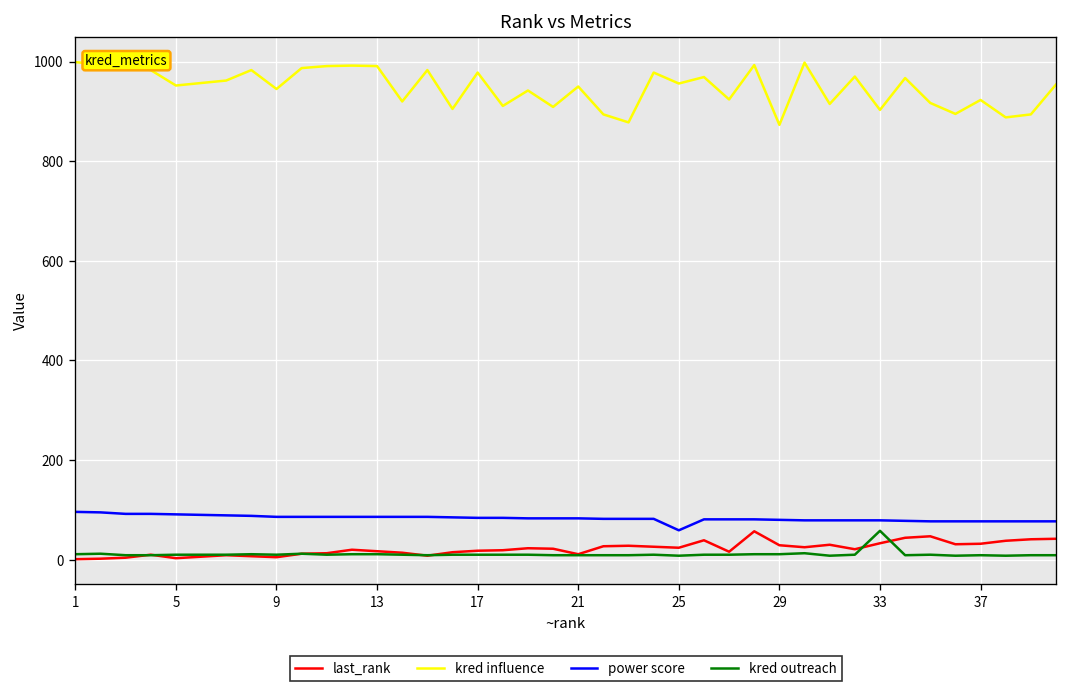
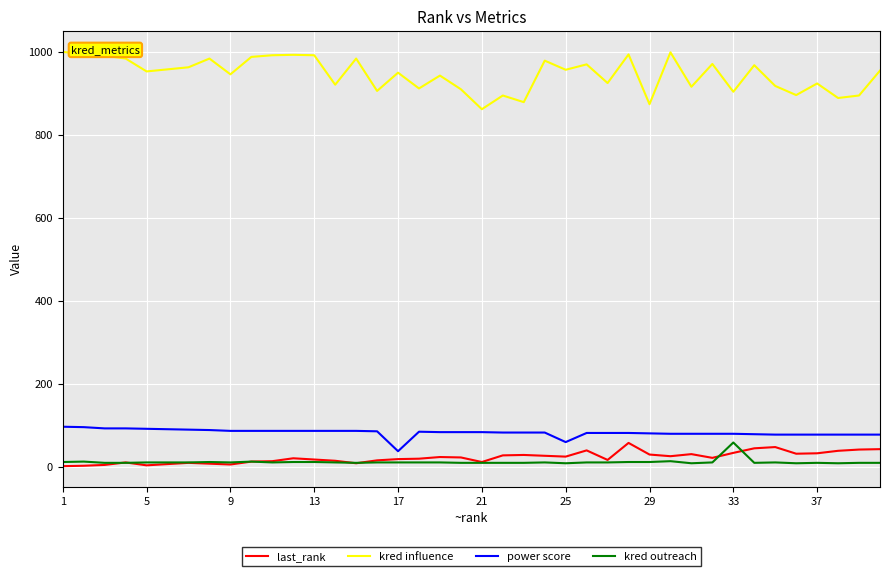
kred influence, 17: 980 -> 950
power score, 17: 80 -> 40
kred influence, 21: 950 -> 860
